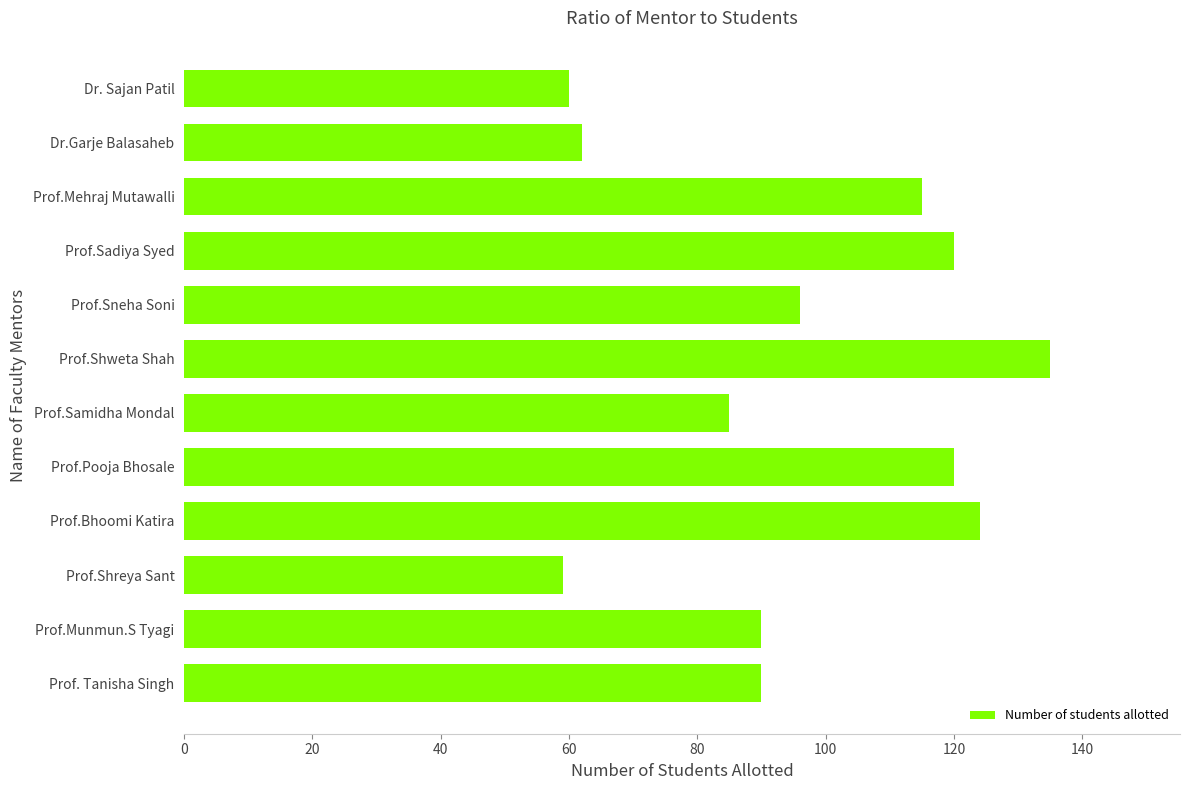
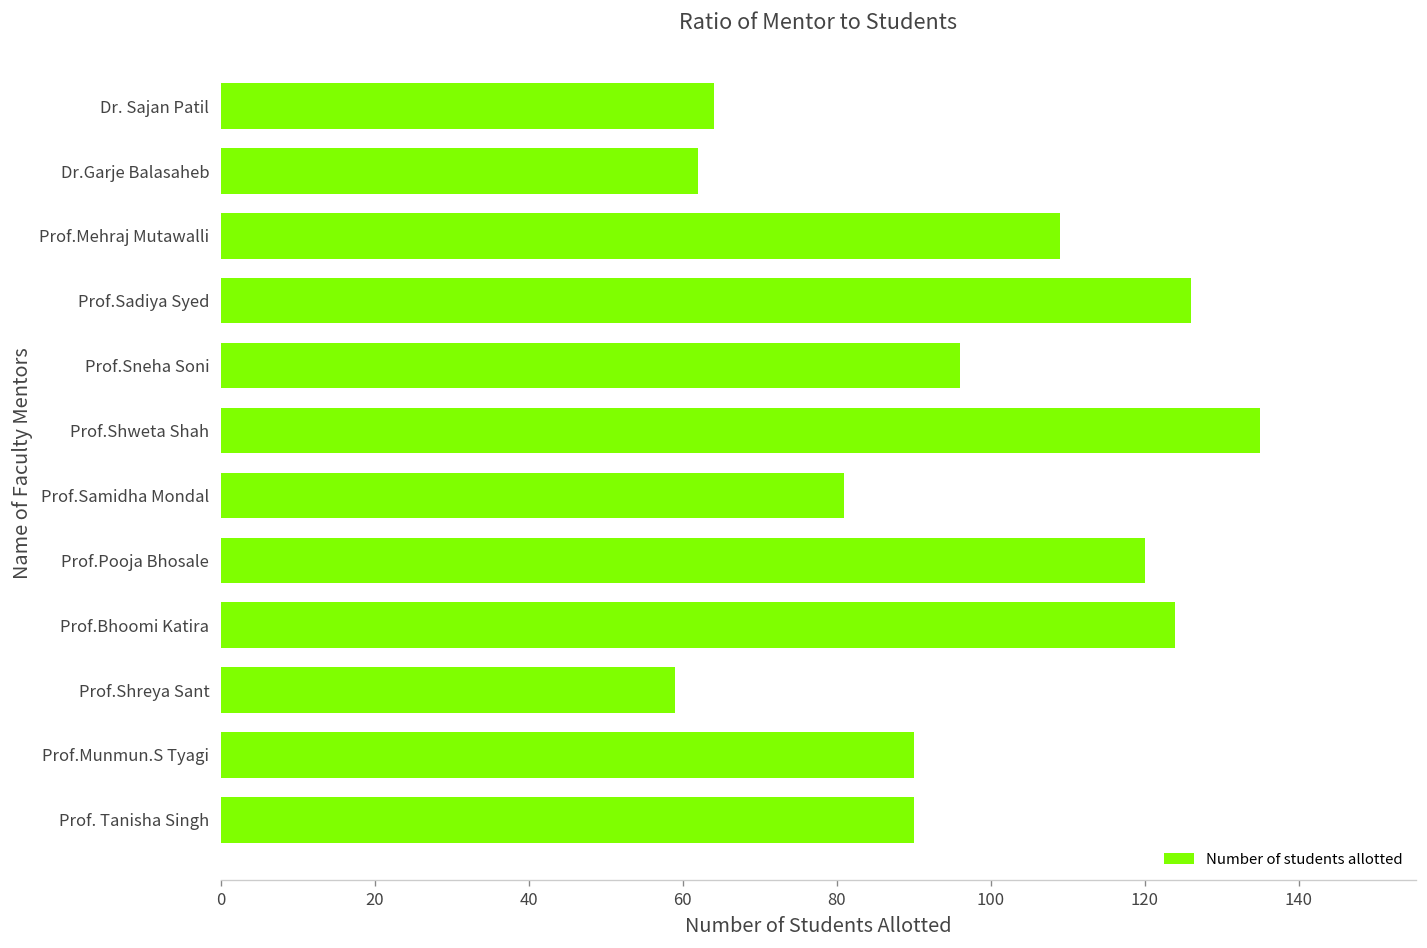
Dr. Sajan Patil: 60 -> 64
Prof.Mehraj Mutawalli: 115 -> 109
Prof.Sadiya Syed: 120 -> 126
Prof.Samidha Mondal: 85 -> 81
